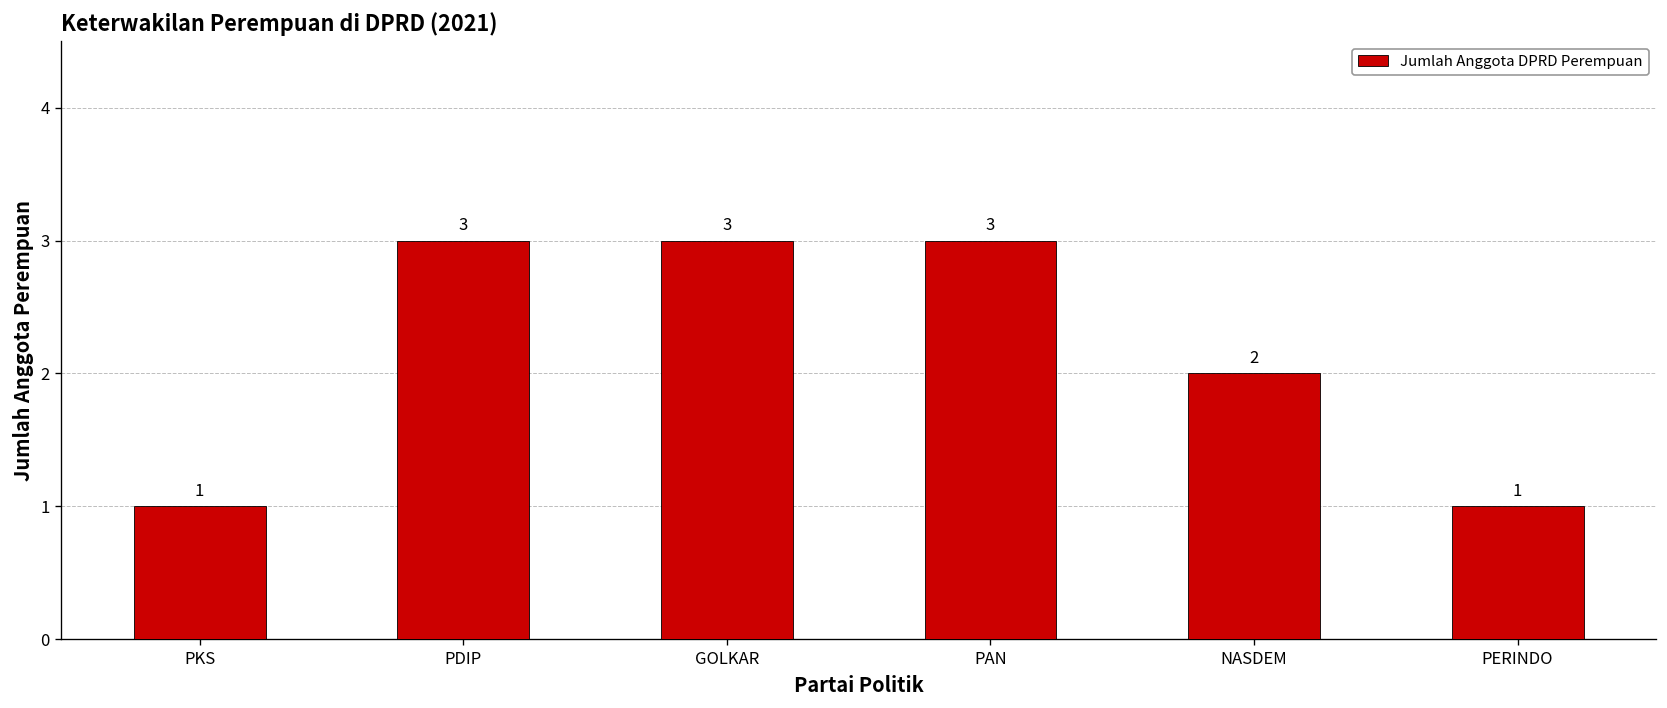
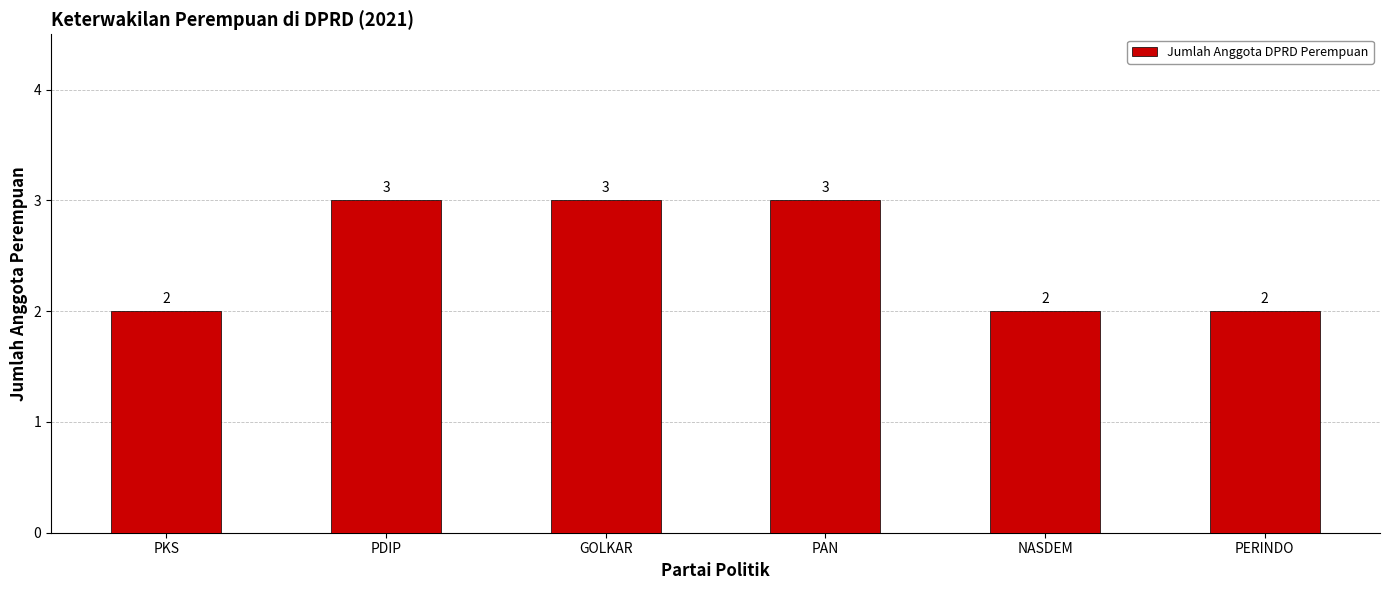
PKS: 1 -> 2
PERINDO: 1 -> 2
